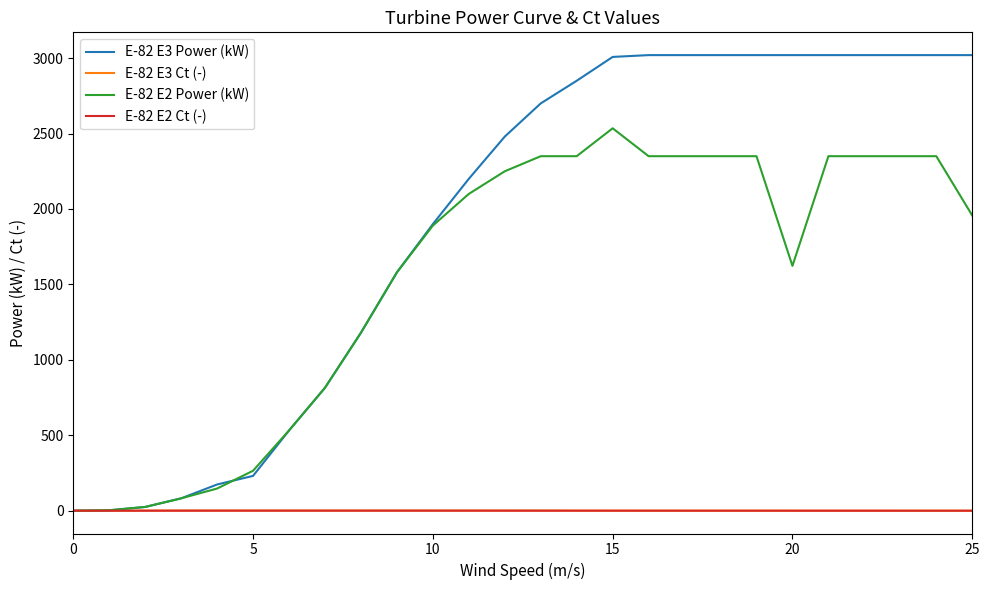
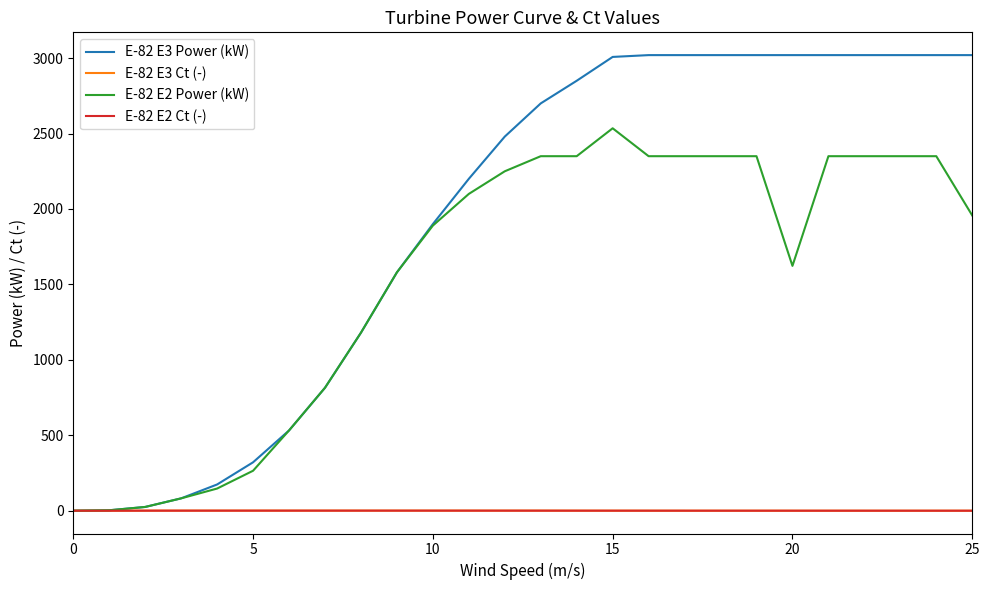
E-82 E3 Power (kW), 5: 230 -> 320
